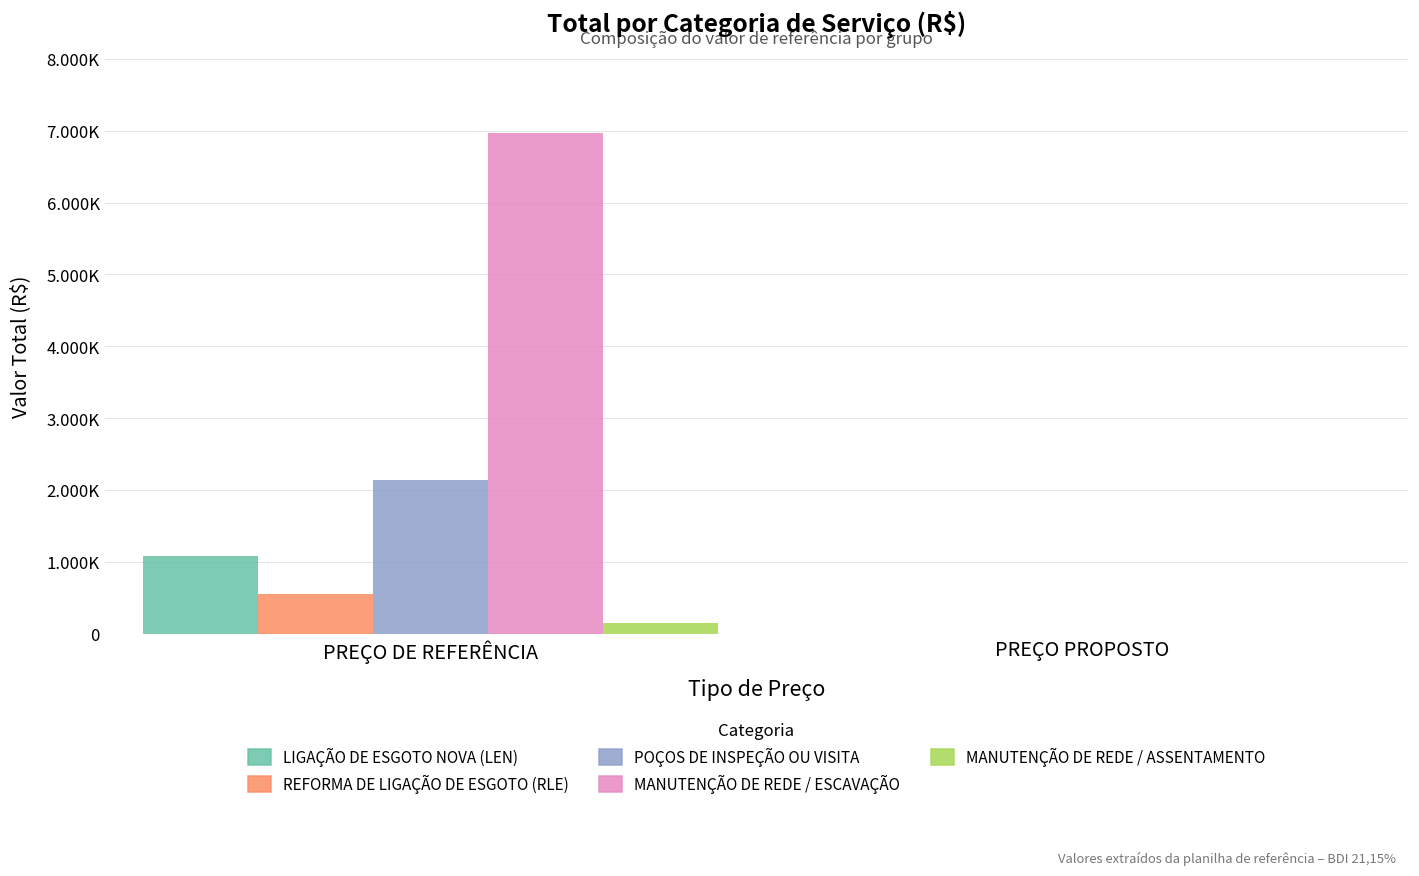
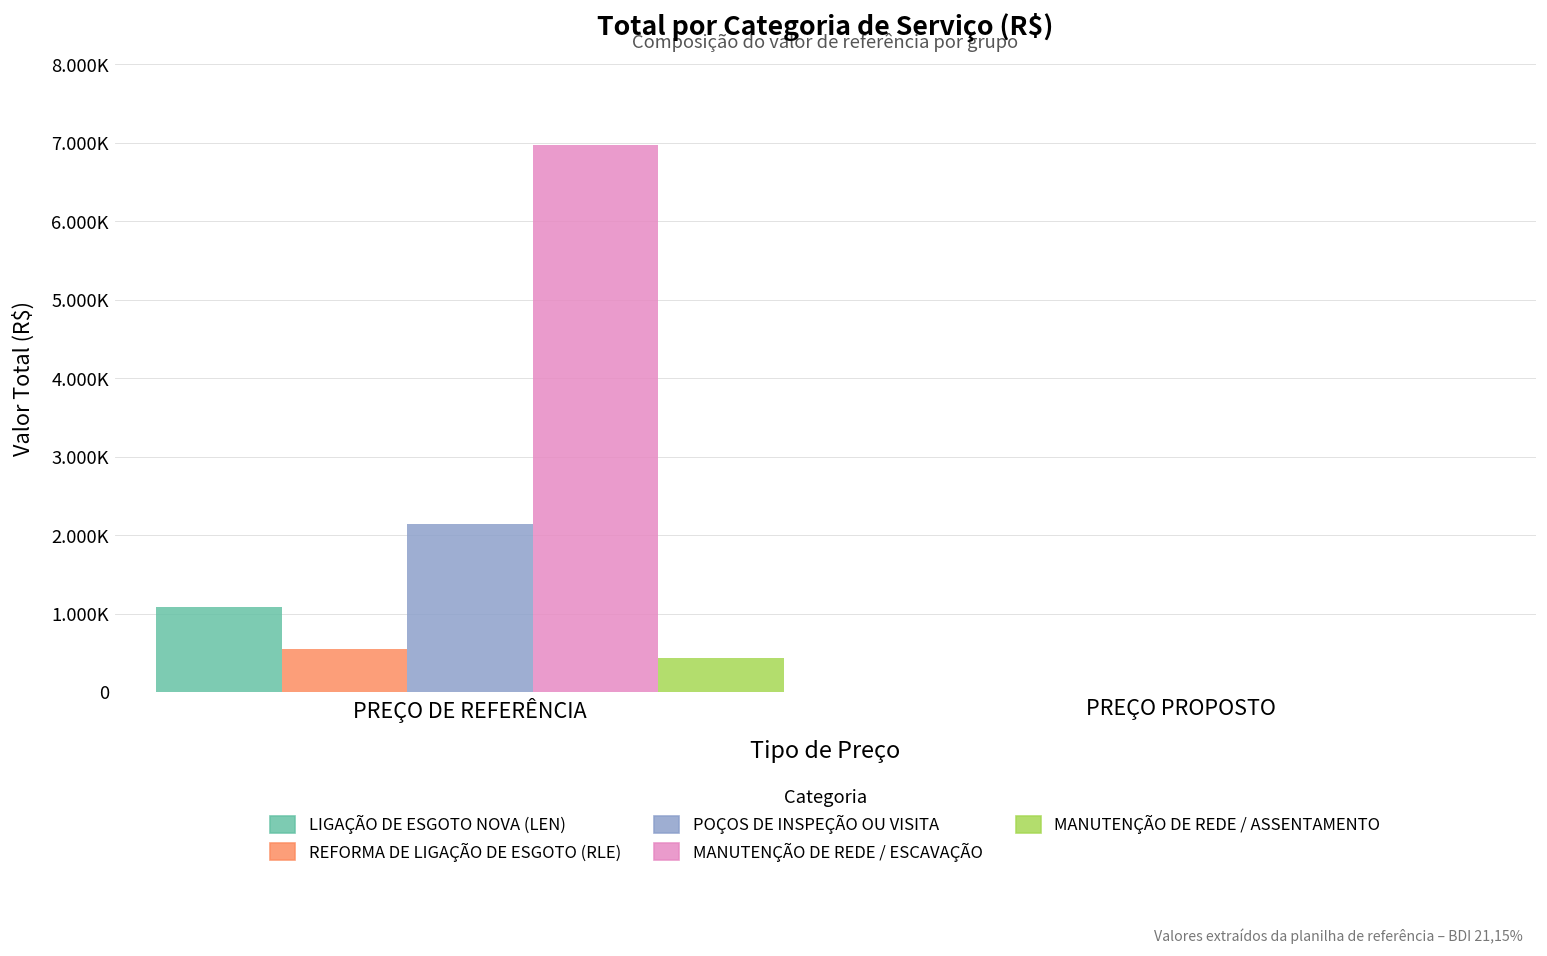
MANUTENÇÃO DE REDE / ASSENTAMENTO, PREÇO DE REFERÊNCIA: 100 -> 400
